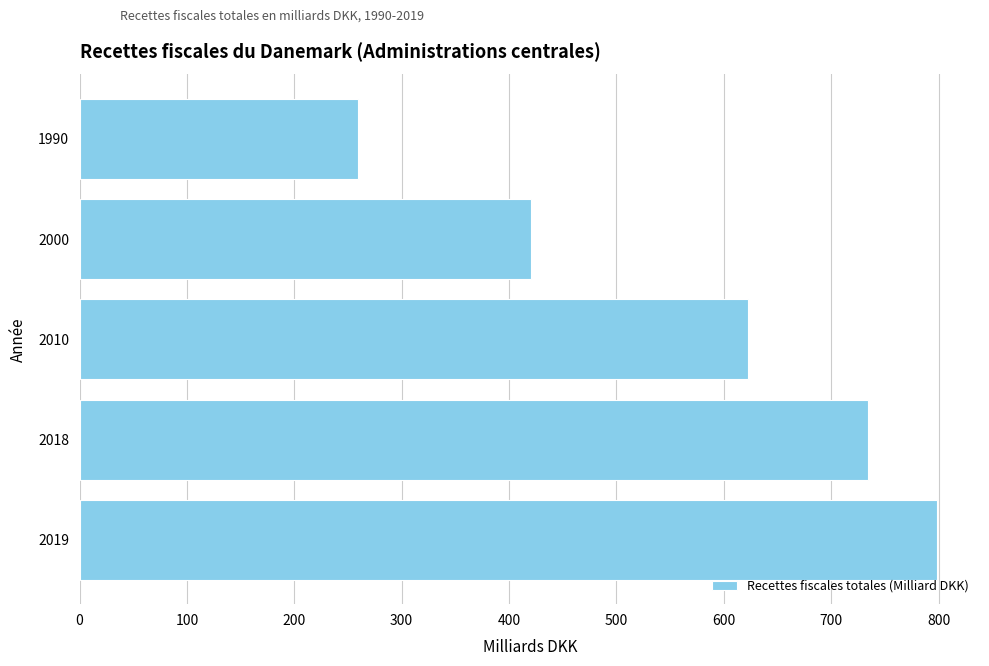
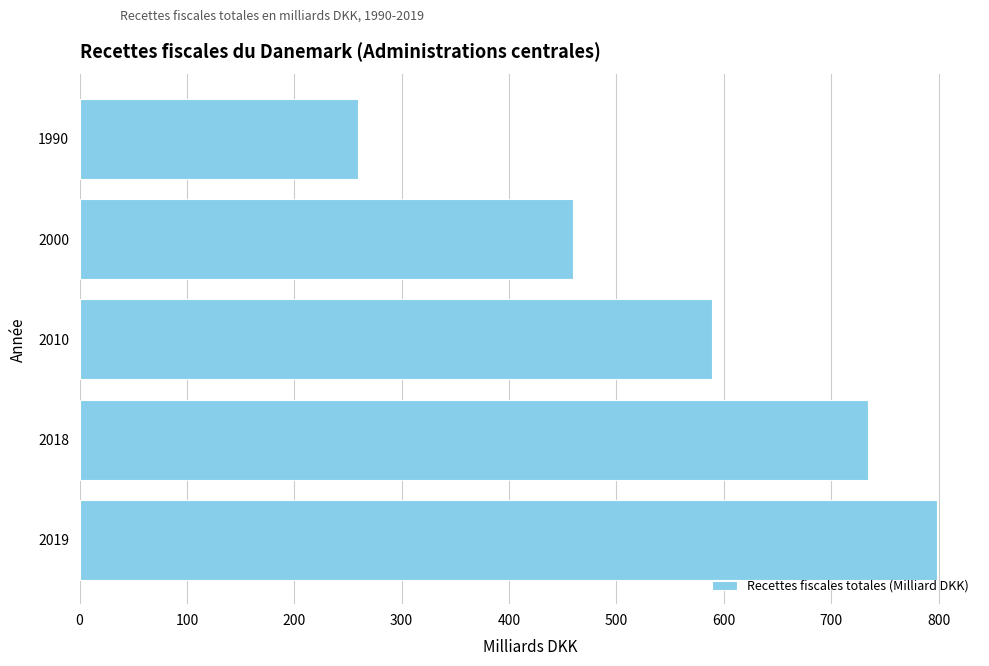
2000: 421 -> 460
2010: 622 -> 589
